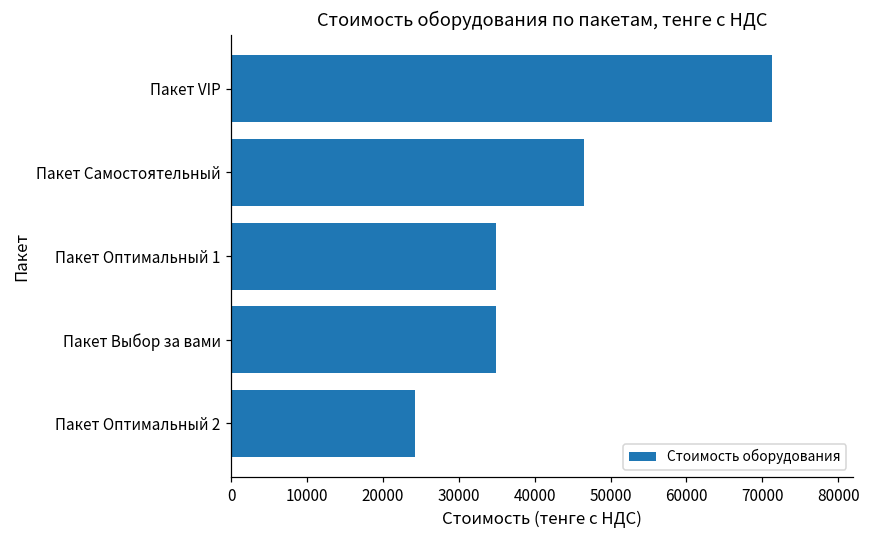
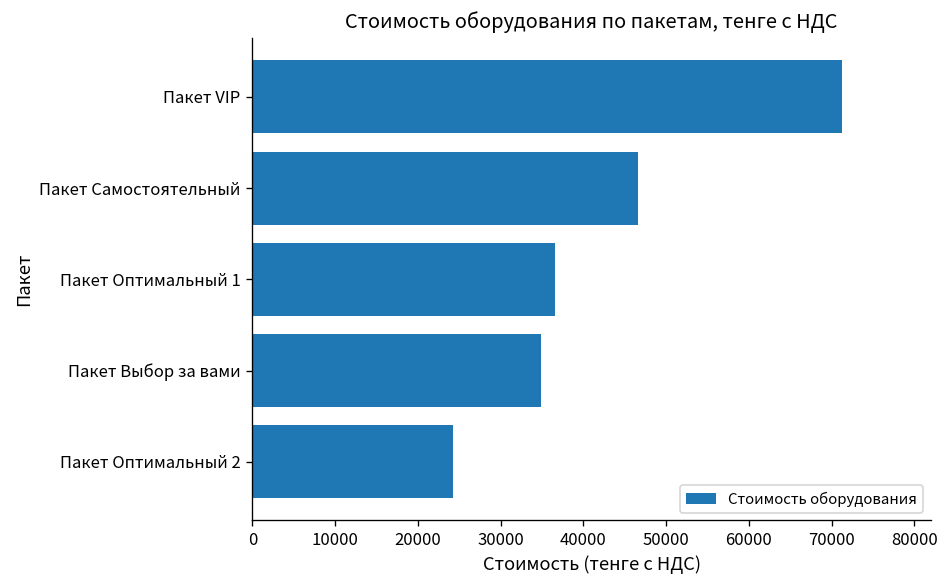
Пакет Оптимальный 1: 35000 -> 37000
